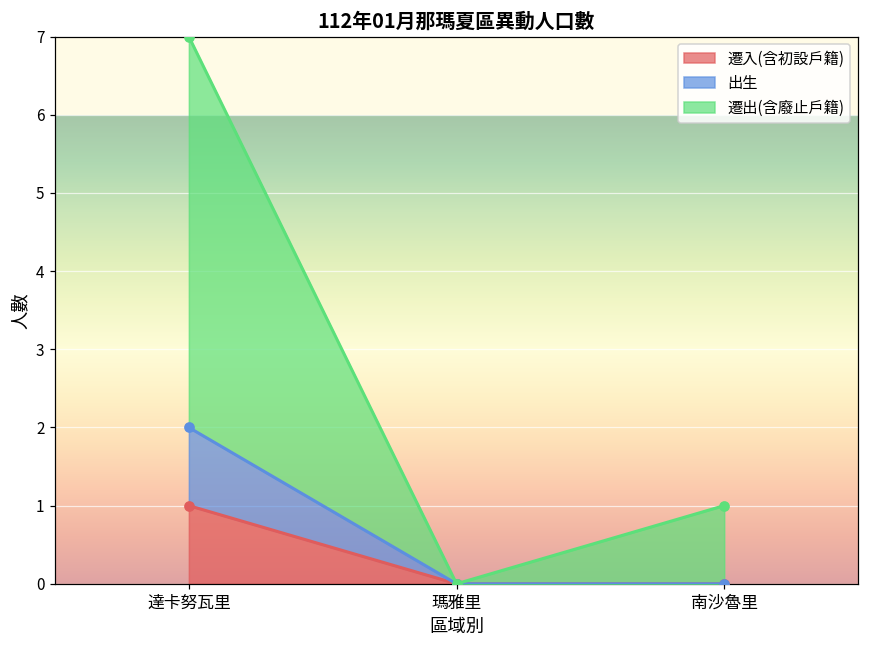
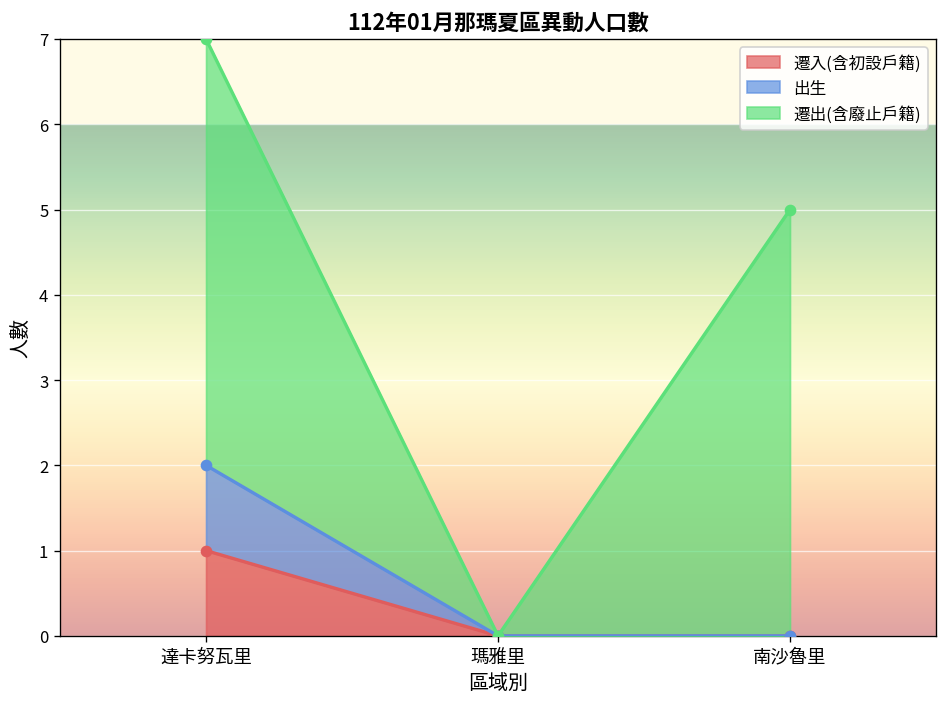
遷出(含廢止戶籍), 南沙魯里: 1 -> 5
